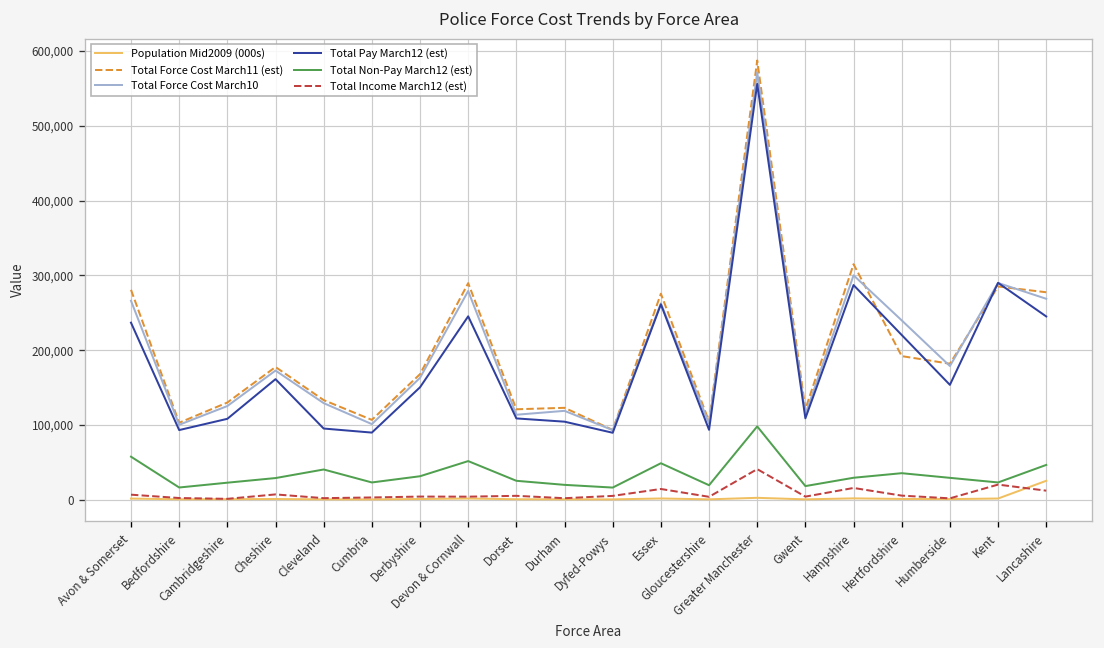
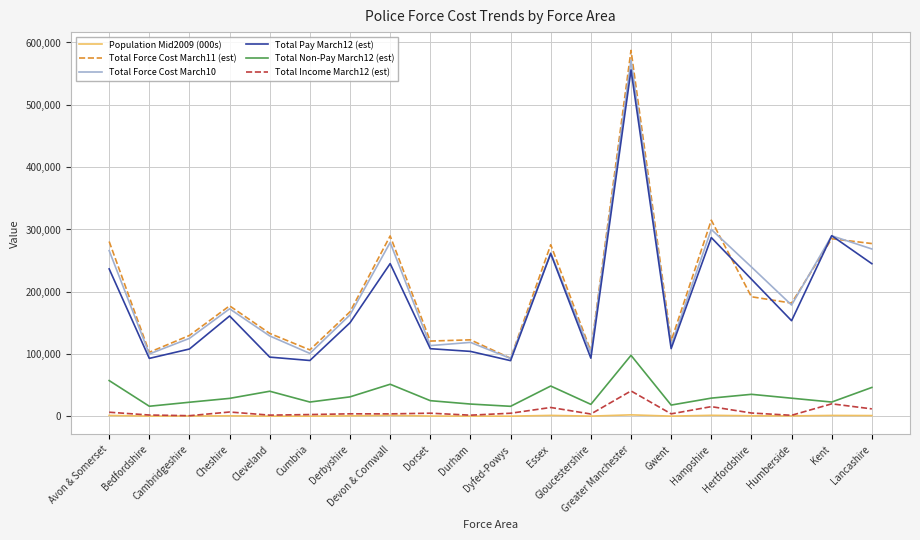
Population Mid2009 (000s), Lancashire: 30,000 -> 0
